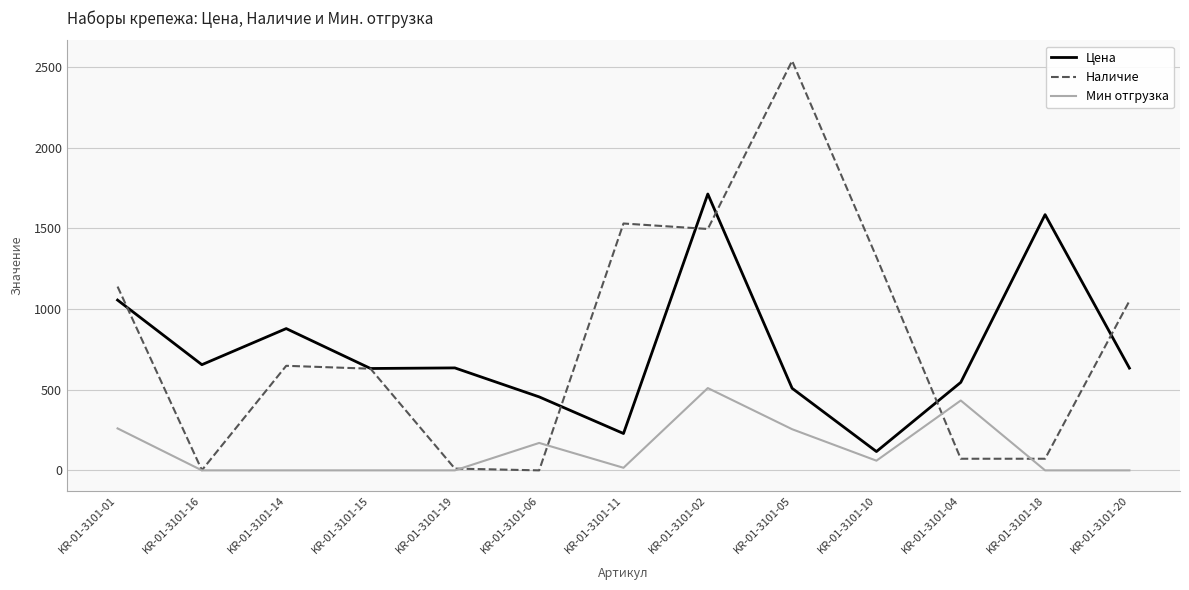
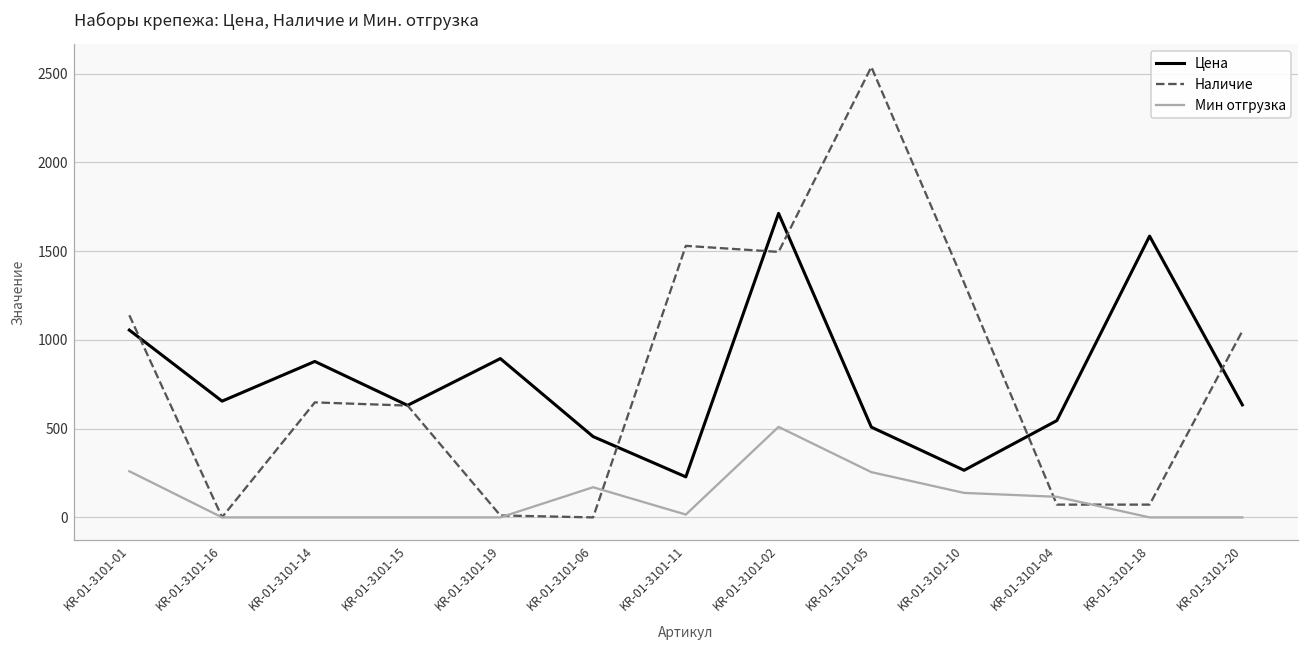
Цена, KR-01-3101-19: 640 -> 890
Цена, KR-01-3101-10: 120 -> 270
Мин отгрузка, KR-01-3101-10: 60 -> 140
Мин отгрузка, KR-01-3101-04: 430 -> 120
